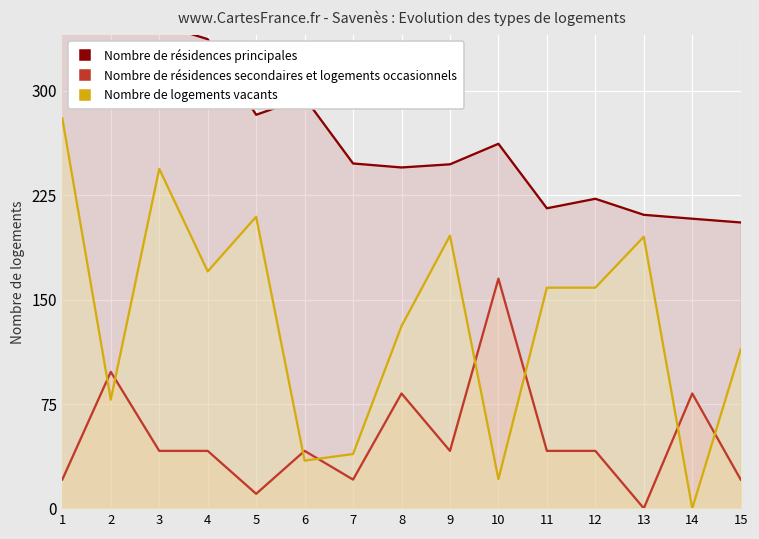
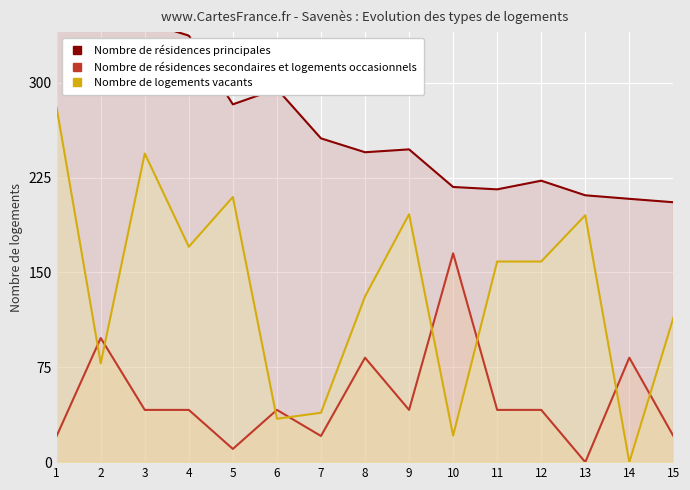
Nombre de résidences principales, 7: 248 -> 256
Nombre de résidences principales, 10: 262 -> 218
